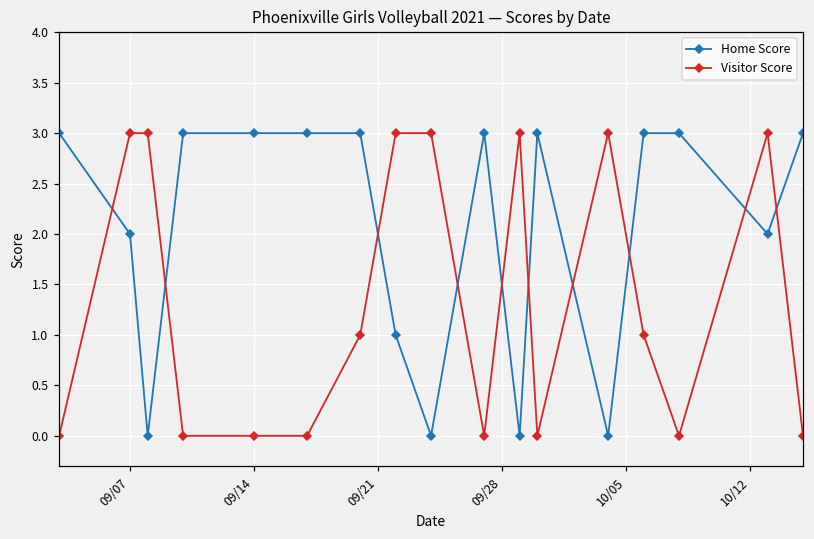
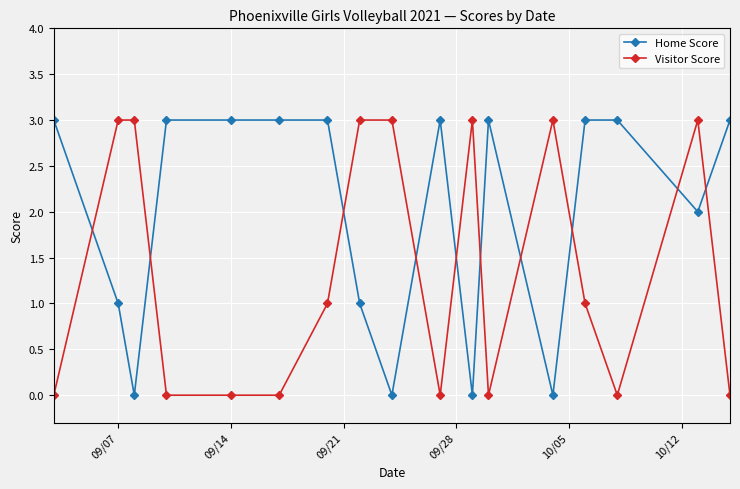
Home Score, 09/07: 2 -> 1
